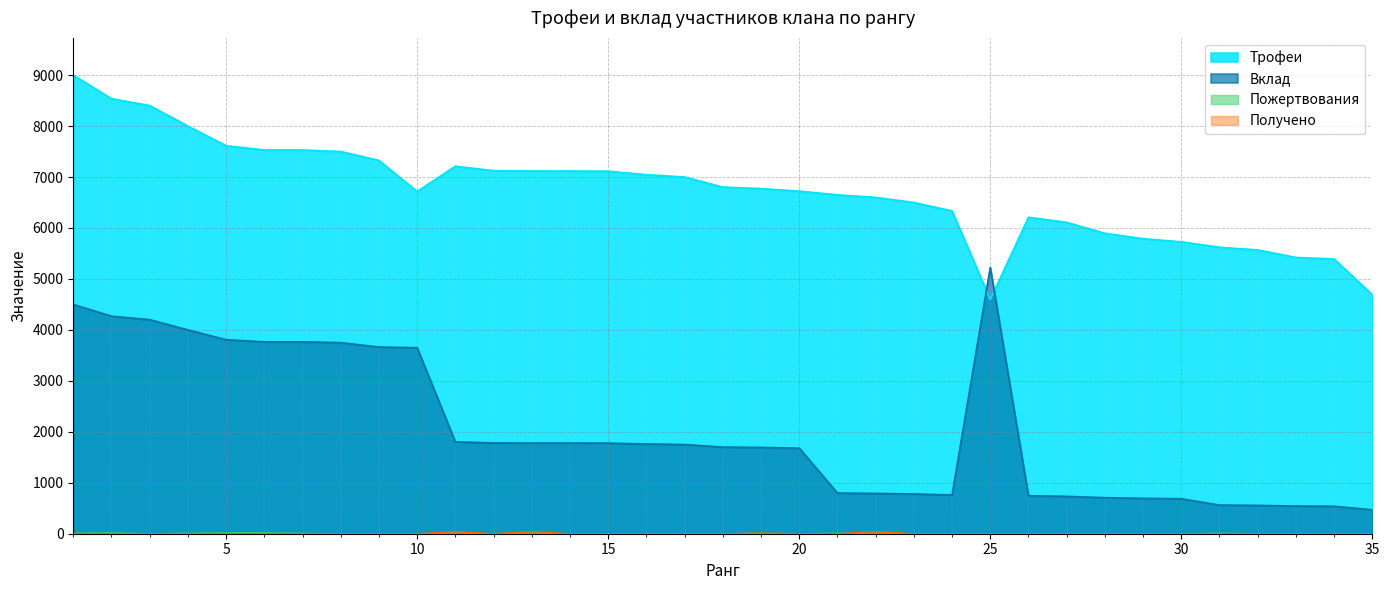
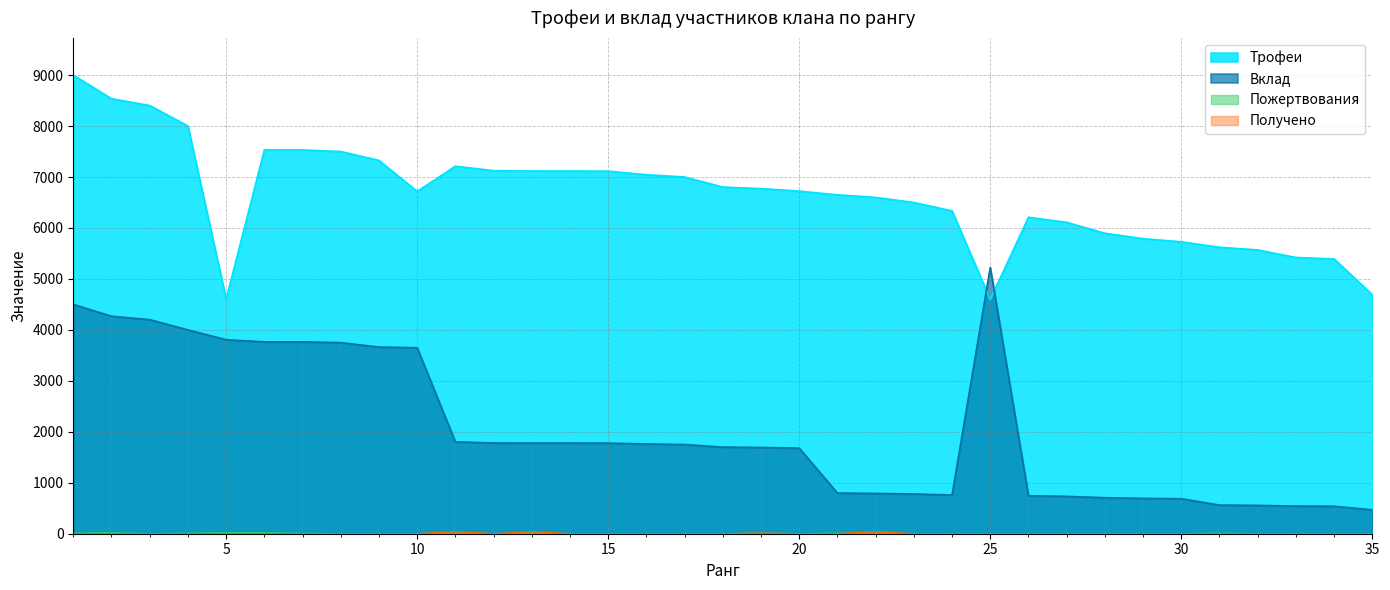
Трофеи, 5: 7600 -> 4600
